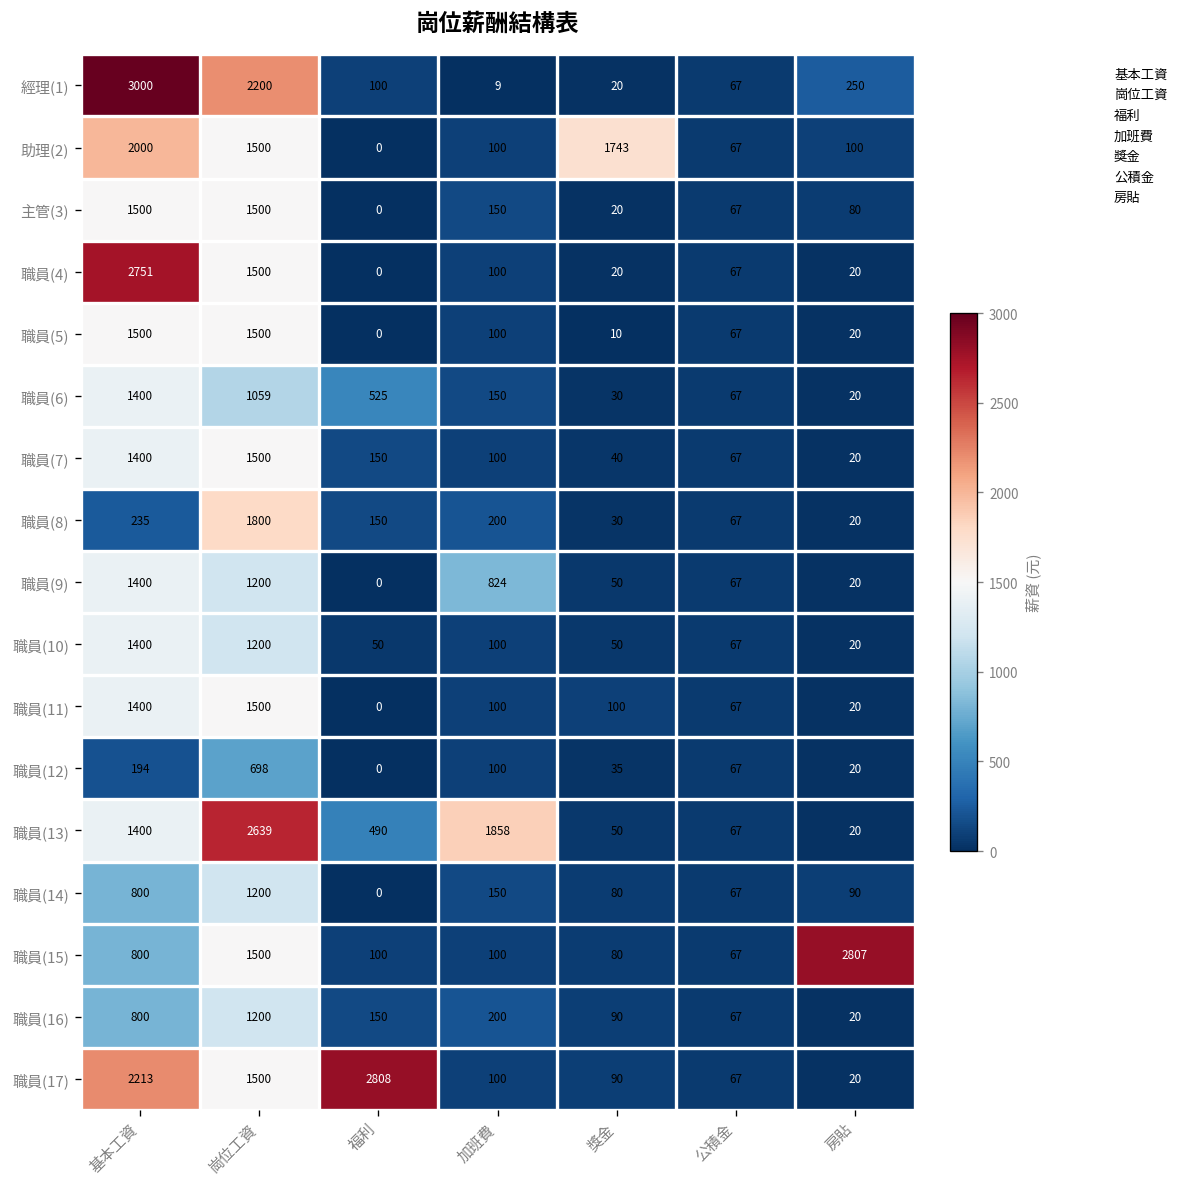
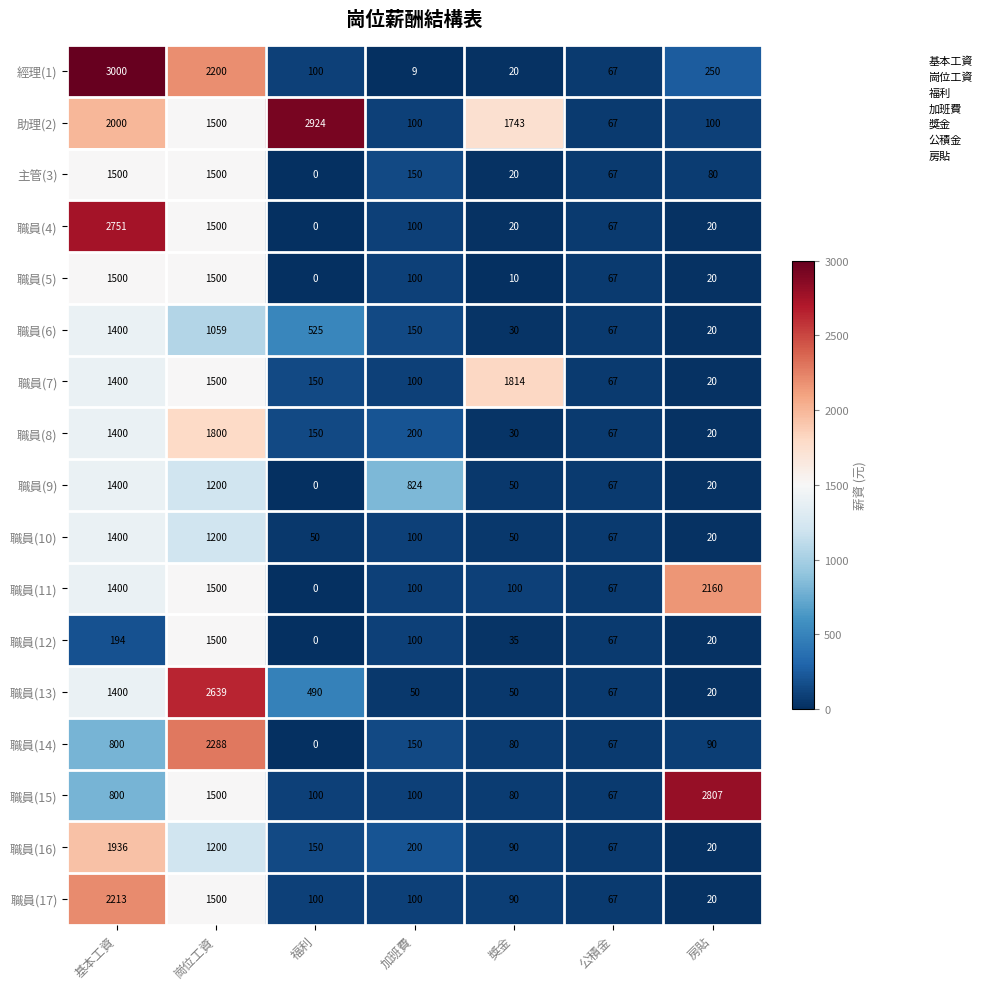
助理(2), 福利: 0 -> 2924
職員(7), 獎金: 40 -> 1814
職員(8), 基本工資: 235 -> 1400
職員(11), 房貼: 20 -> 2160
職員(12), 崗位工資: 698 -> 1500
職員(13), 加班費: 1858 -> 50
職員(14), 崗位工資: 1200 -> 2288
職員(16), 基本工資: 800 -> 1936
職員(17), 福利: 2808 -> 100
